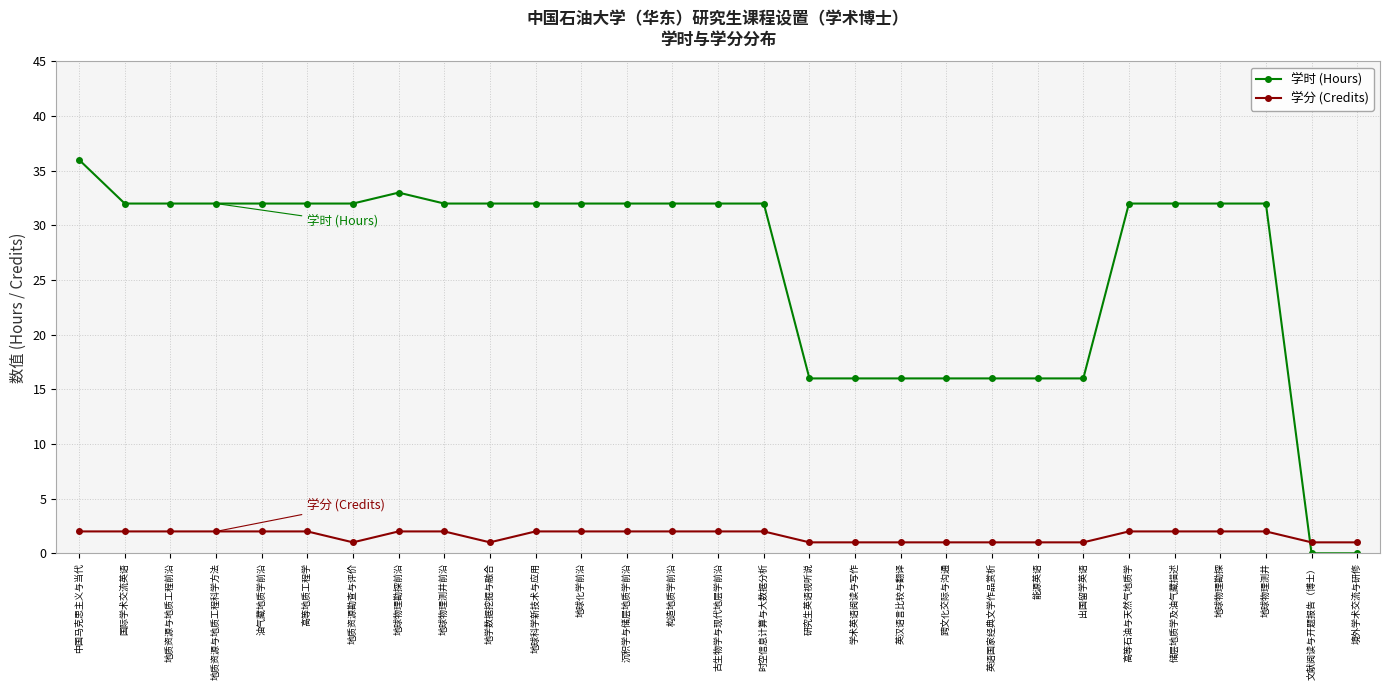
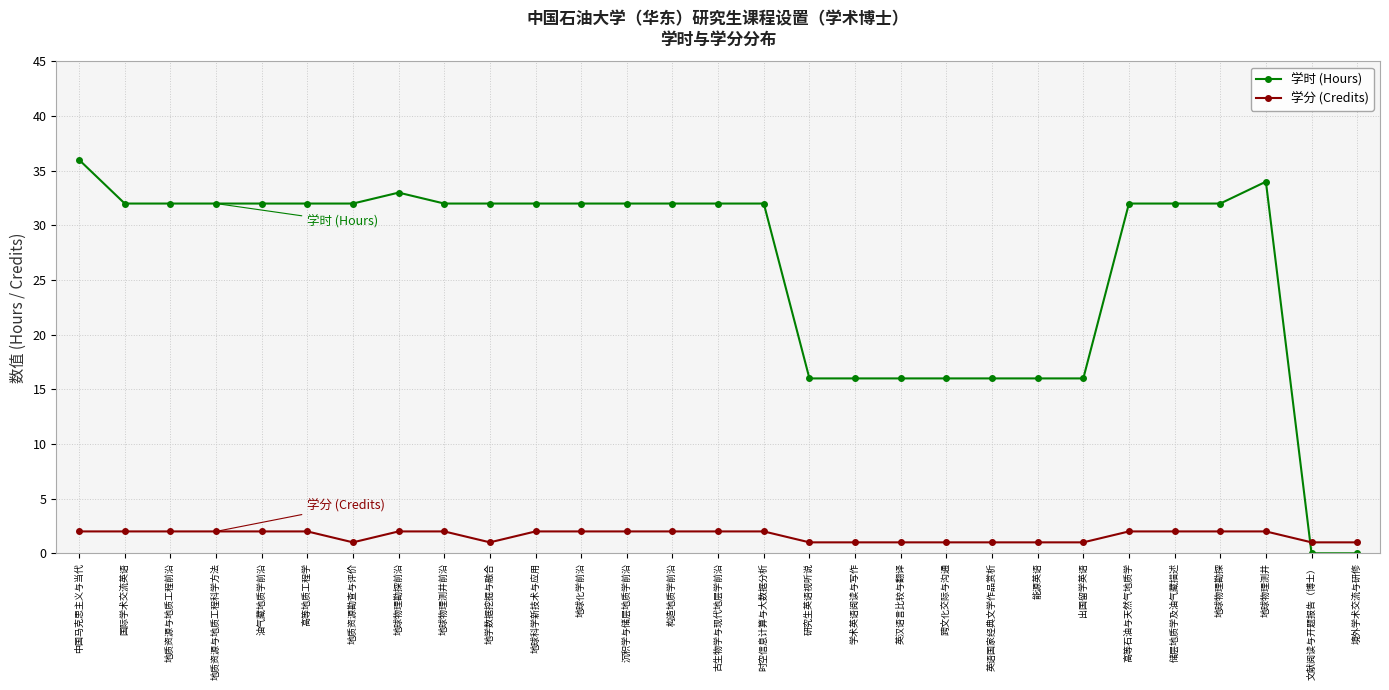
学时 (Hours), 地球物理测井: 32 -> 34
